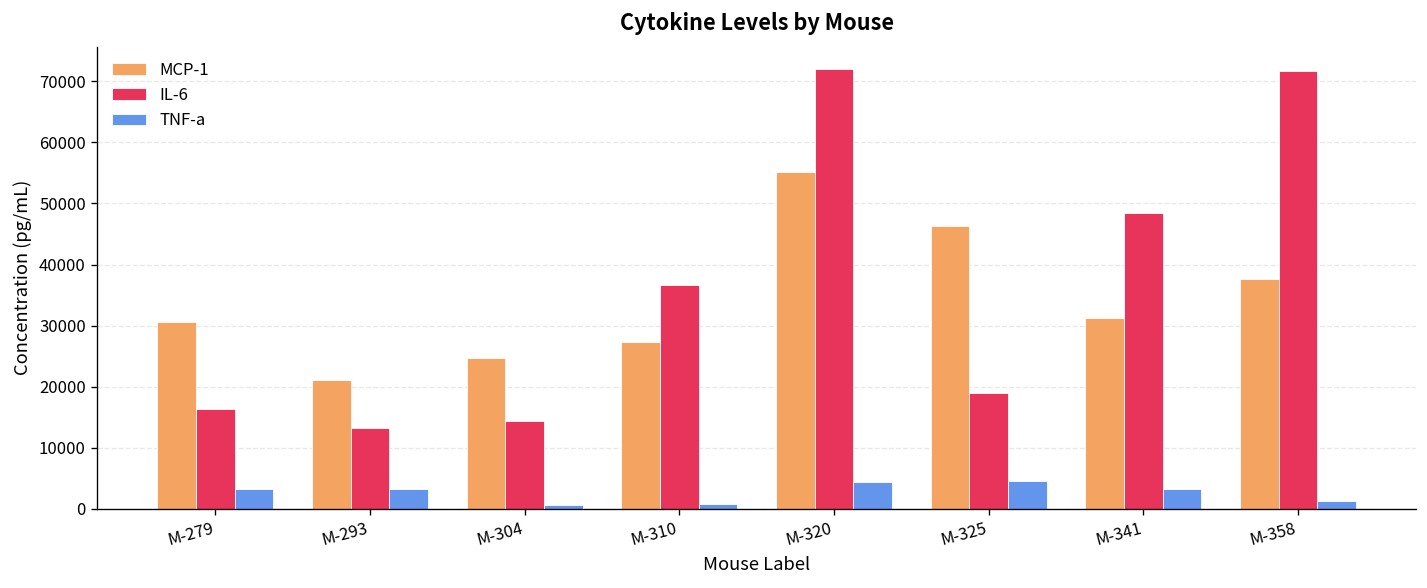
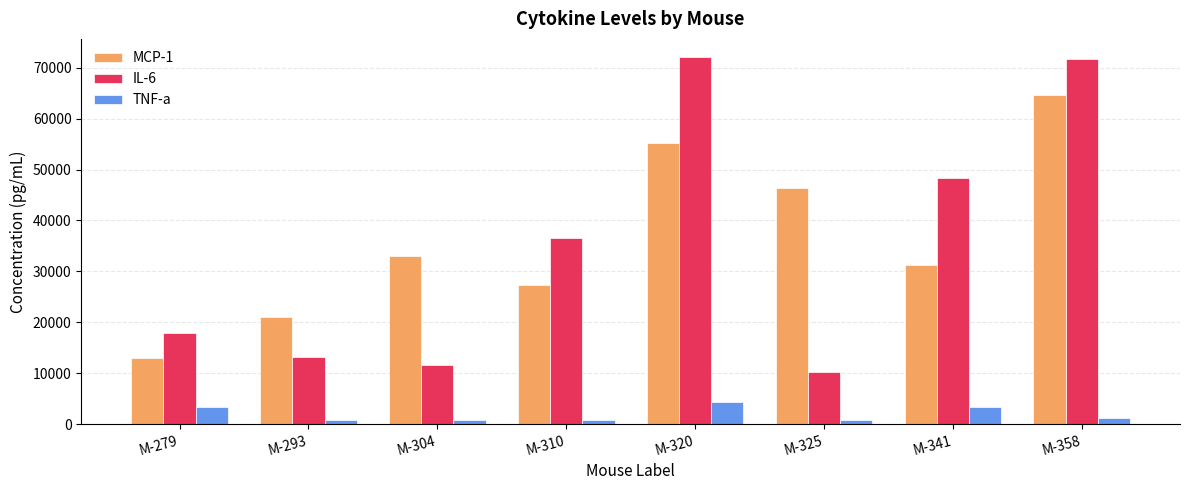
MCP-1, M-279: 31000 -> 13000
IL-6, M-279: 16000 -> 18000
TNF-a, M-293: 3000 -> 1000
MCP-1, M-304: 25000 -> 33000
IL-6, M-304: 14000 -> 12000
IL-6, M-325: 19000 -> 10000
TNF-a, M-325: 5000 -> 1000
MCP-1, M-358: 38000 -> 65000
